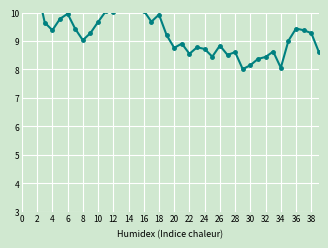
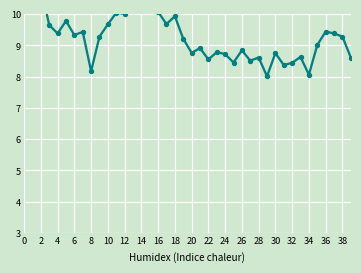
6: 10.0 -> 9.3
8: 9.0 -> 8.2
30: 8.2 -> 8.8
